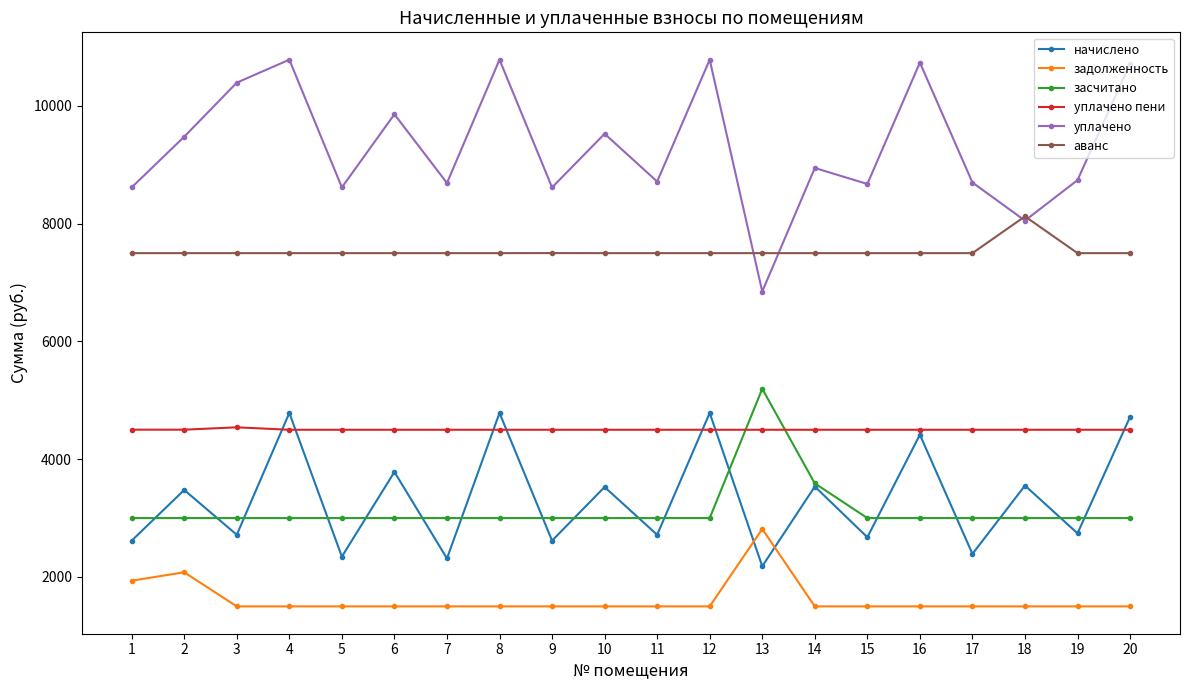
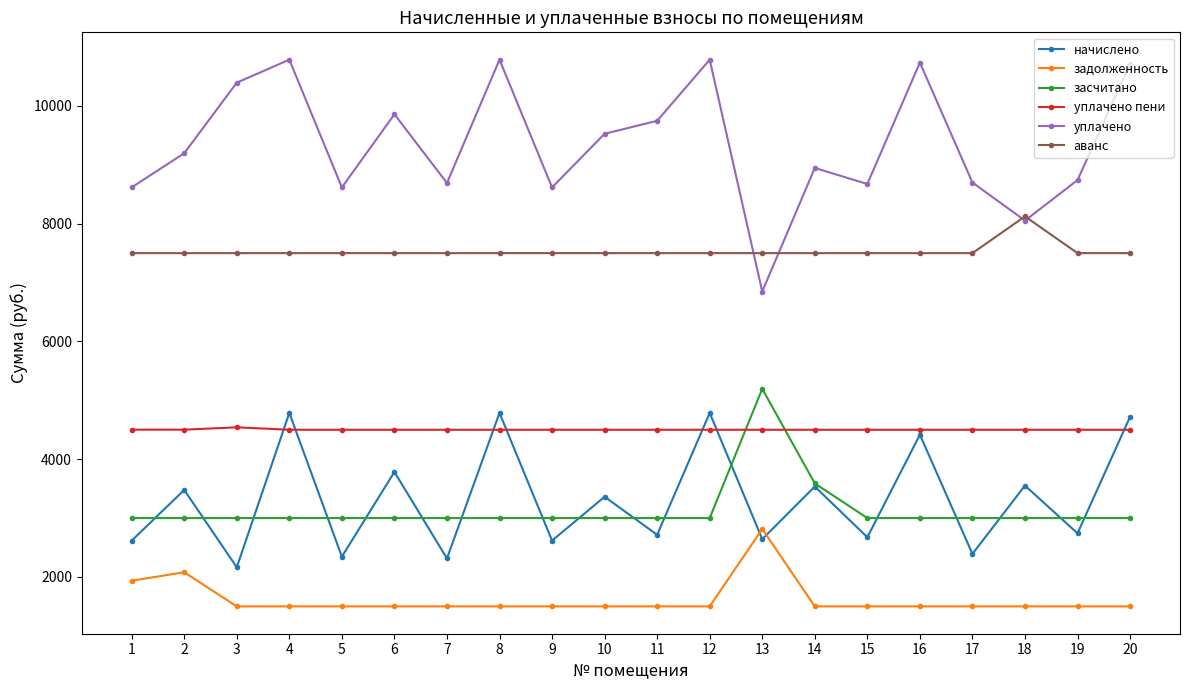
уплачено, 2: 9500 -> 9200
начислено, 3: 2700 -> 2200
начислено, 10: 3500 -> 3400
уплачено, 11: 8700 -> 9700
начислено, 13: 2200 -> 2600
